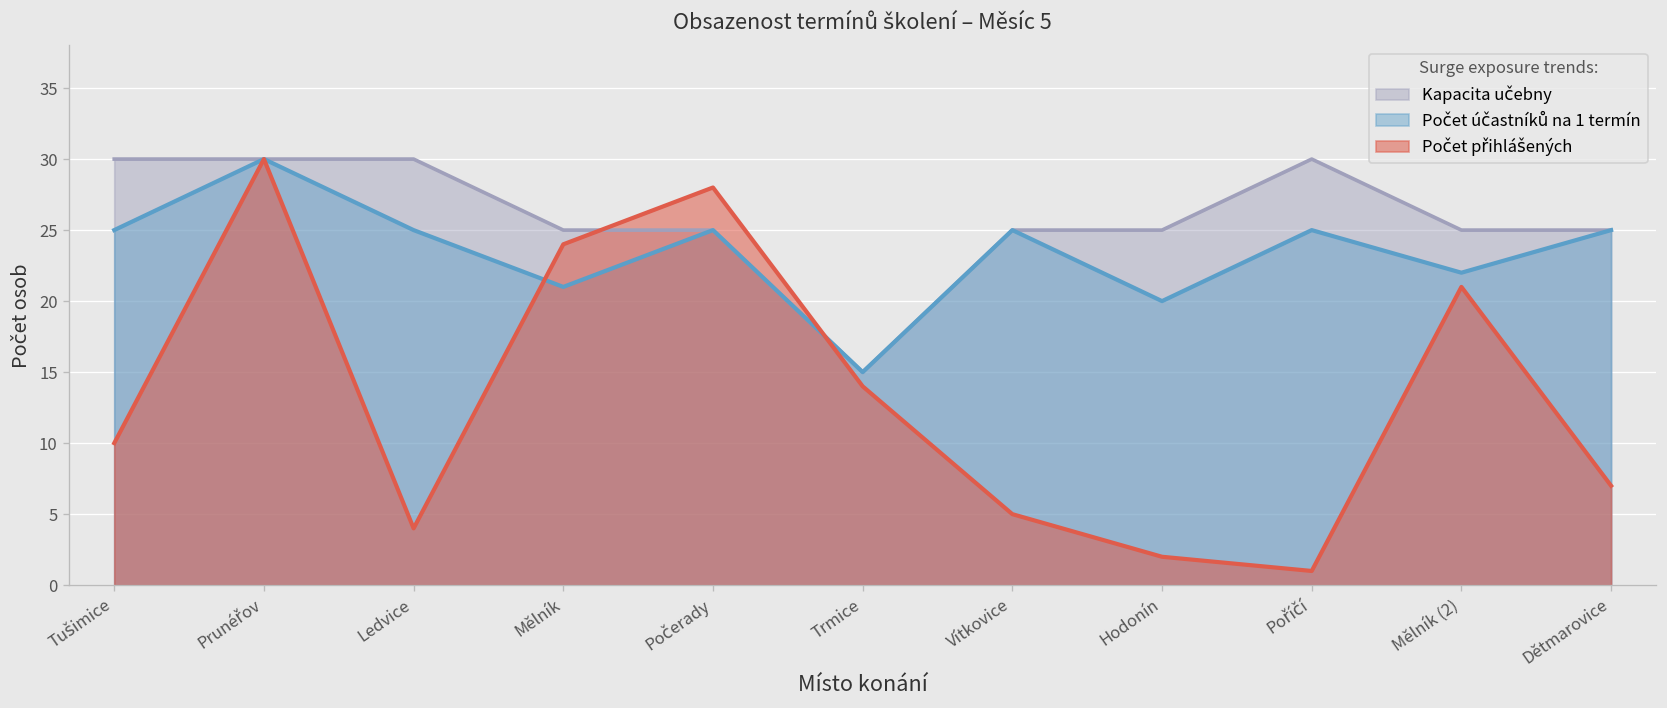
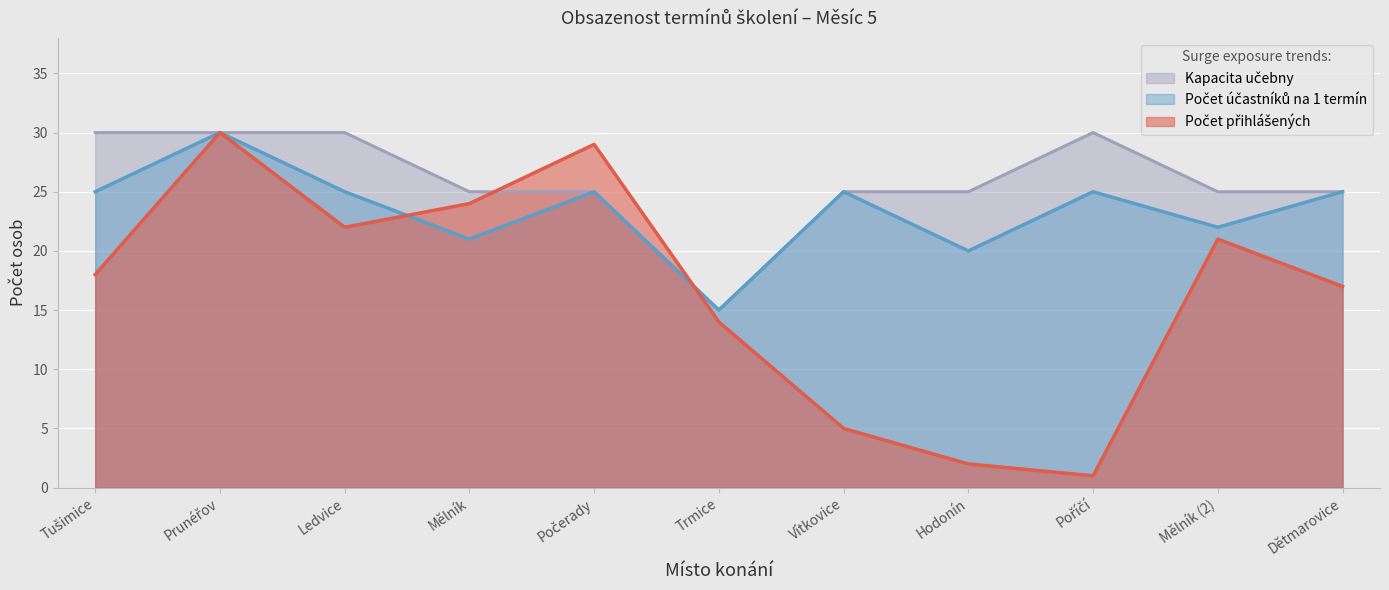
Počet přihlášených, Tušimice: 10 -> 18
Počet přihlášených, Ledvice: 4 -> 22
Počet přihlášených, Počerady: 28 -> 29
Počet přihlášených, Dětmarovice: 7 -> 17
